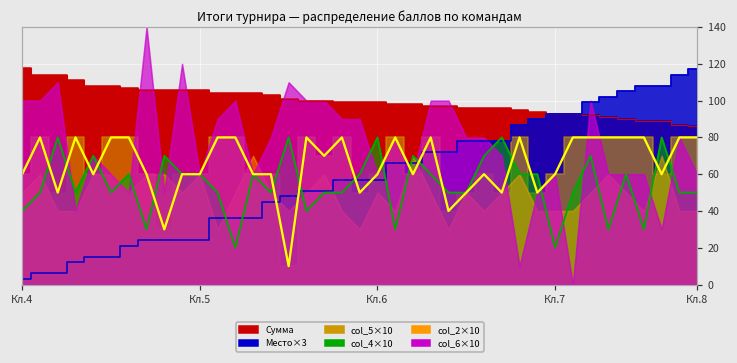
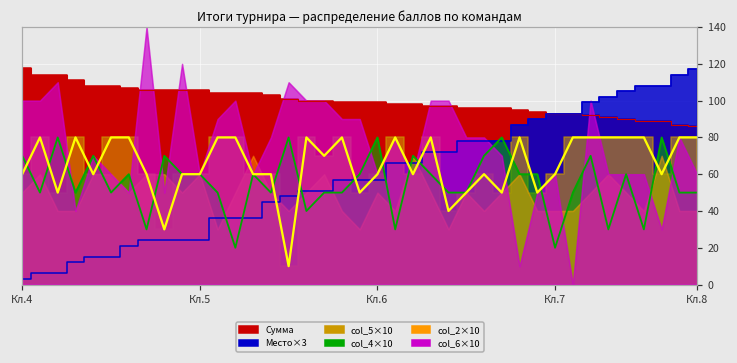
col_4×10, Кл.4: 40 -> 70
